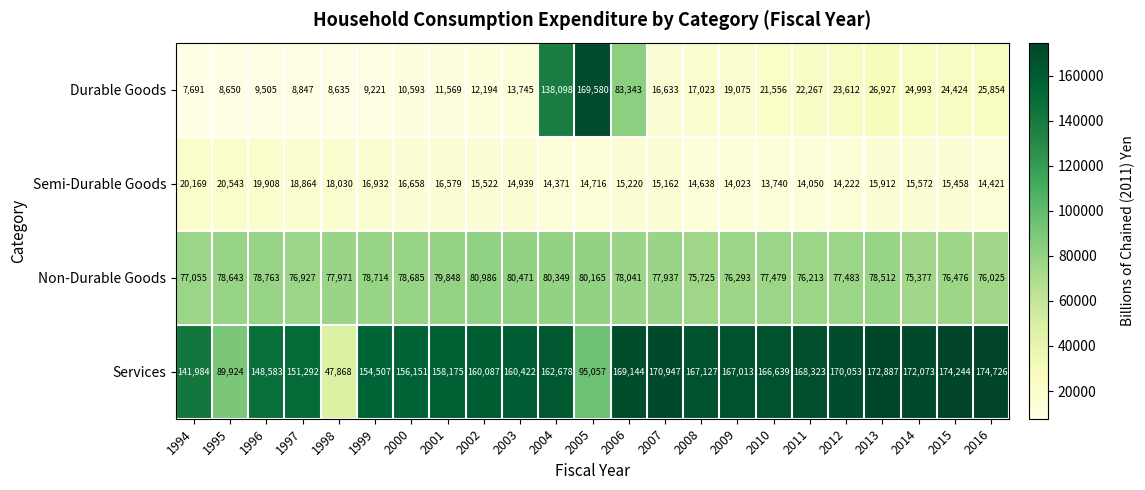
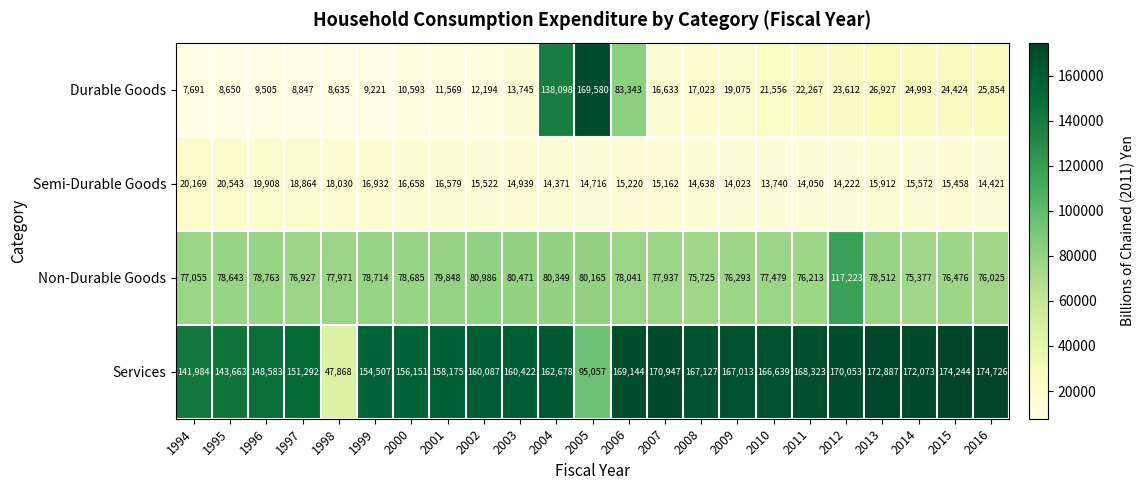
Non-Durable Goods, 2012: 77,483 -> 117,223
Services, 1995: 89,924 -> 143,663
